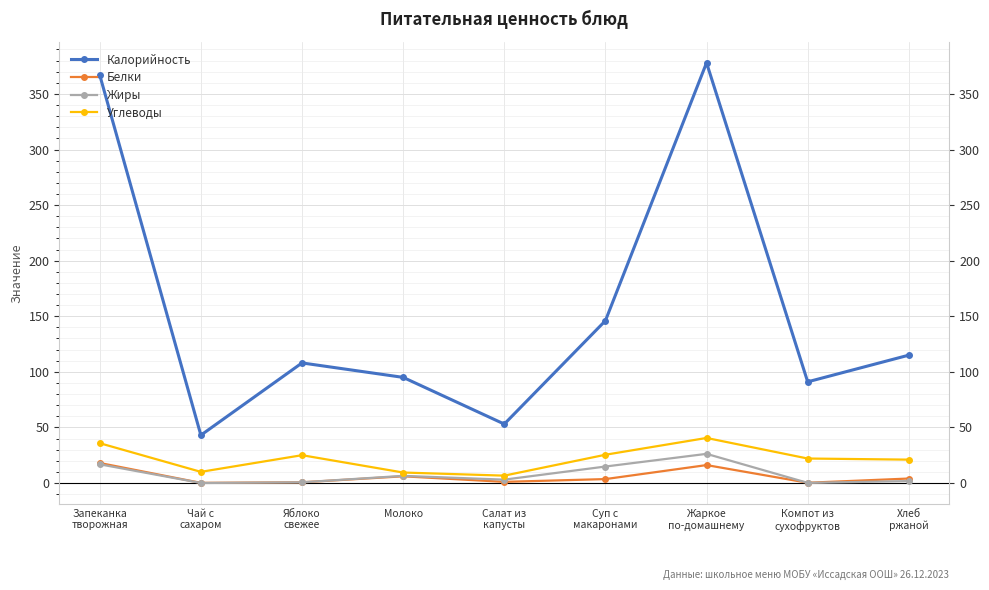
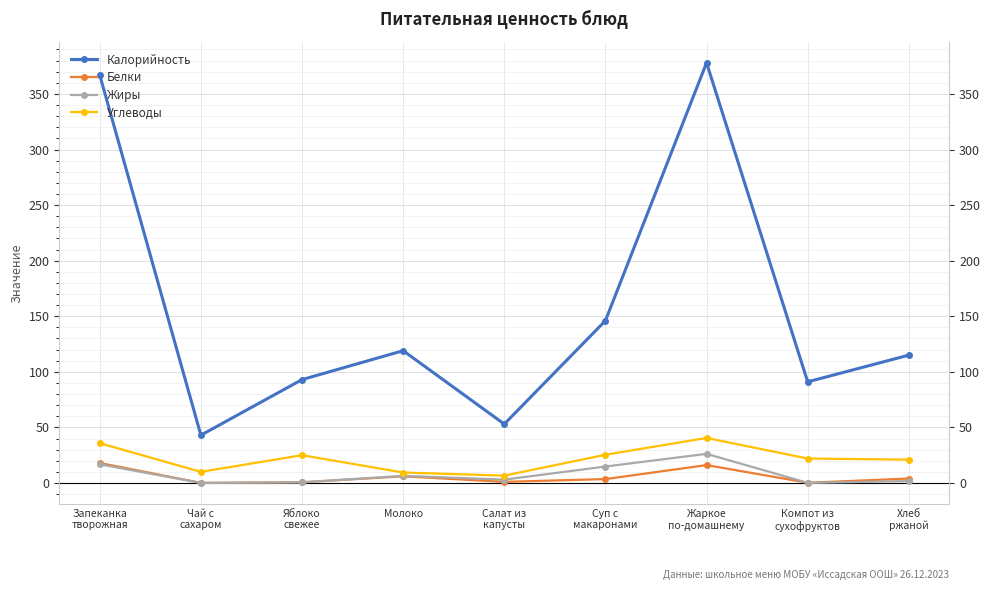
Калорийность, Яблоко свежее: 108 -> 93
Калорийность, Молоко: 95 -> 119
